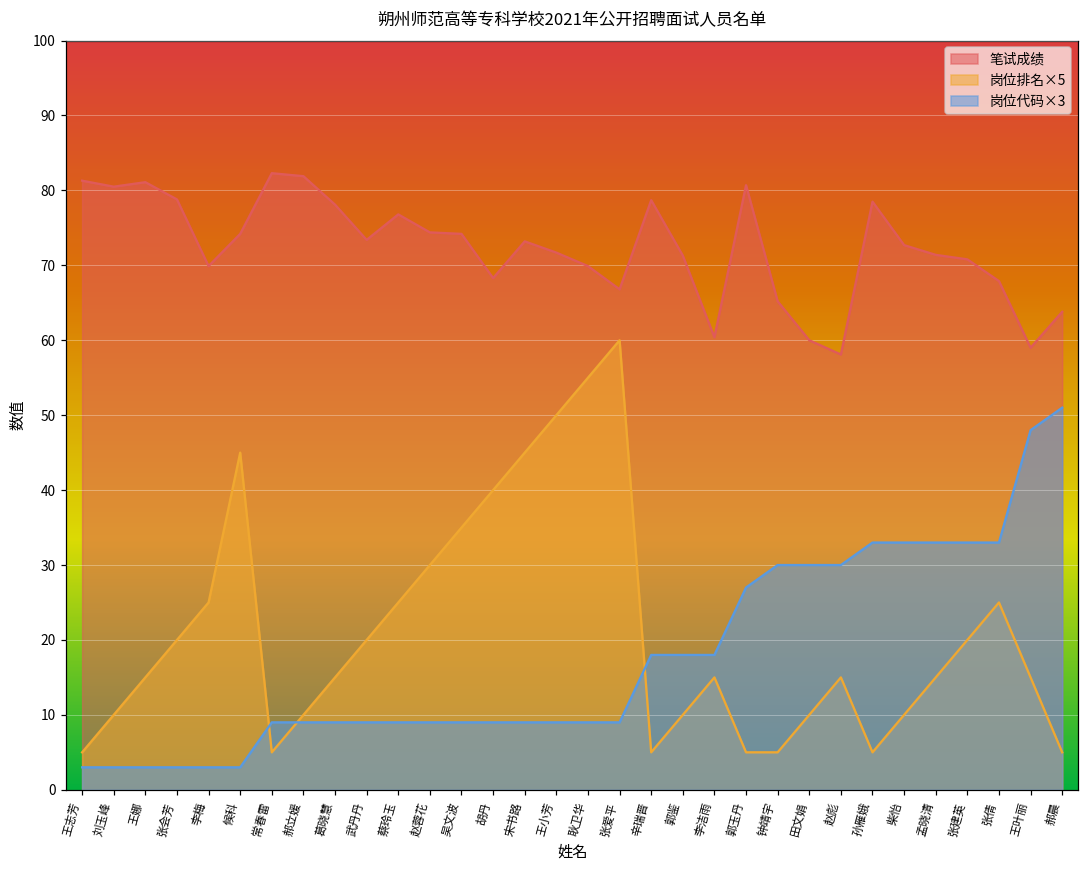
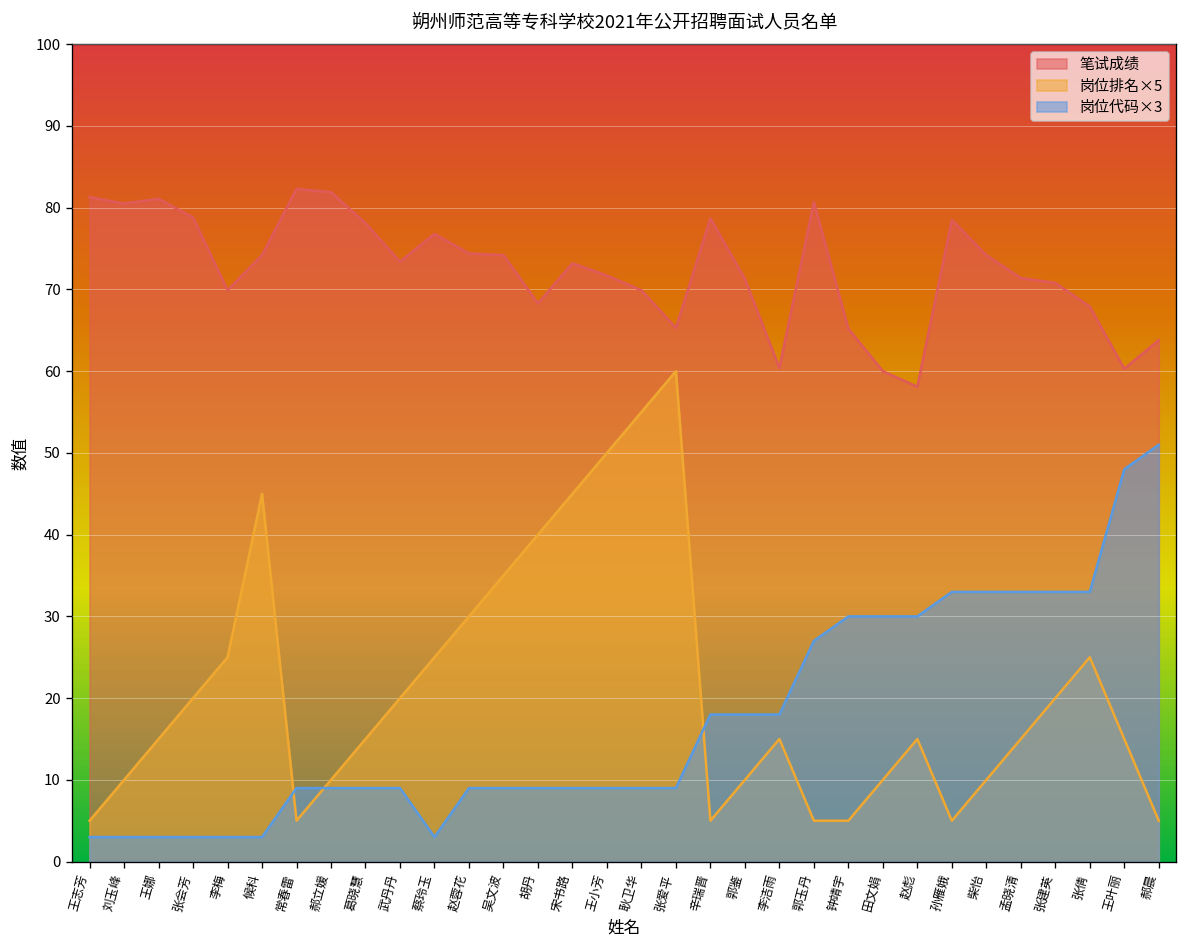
岗位代码×3, 蔡玲玉: 9 -> 3
笔试成绩, 张爱平: 67 -> 65
笔试成绩, 柴怡: 73 -> 74
笔试成绩, 王叶丽: 59 -> 60
